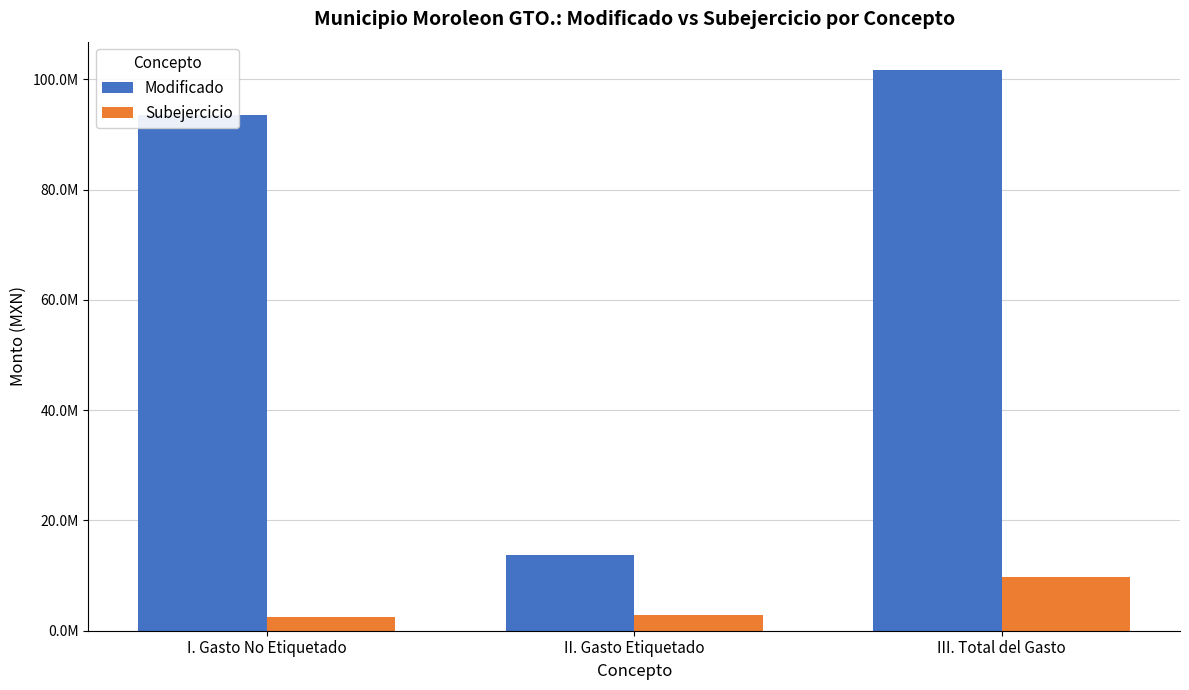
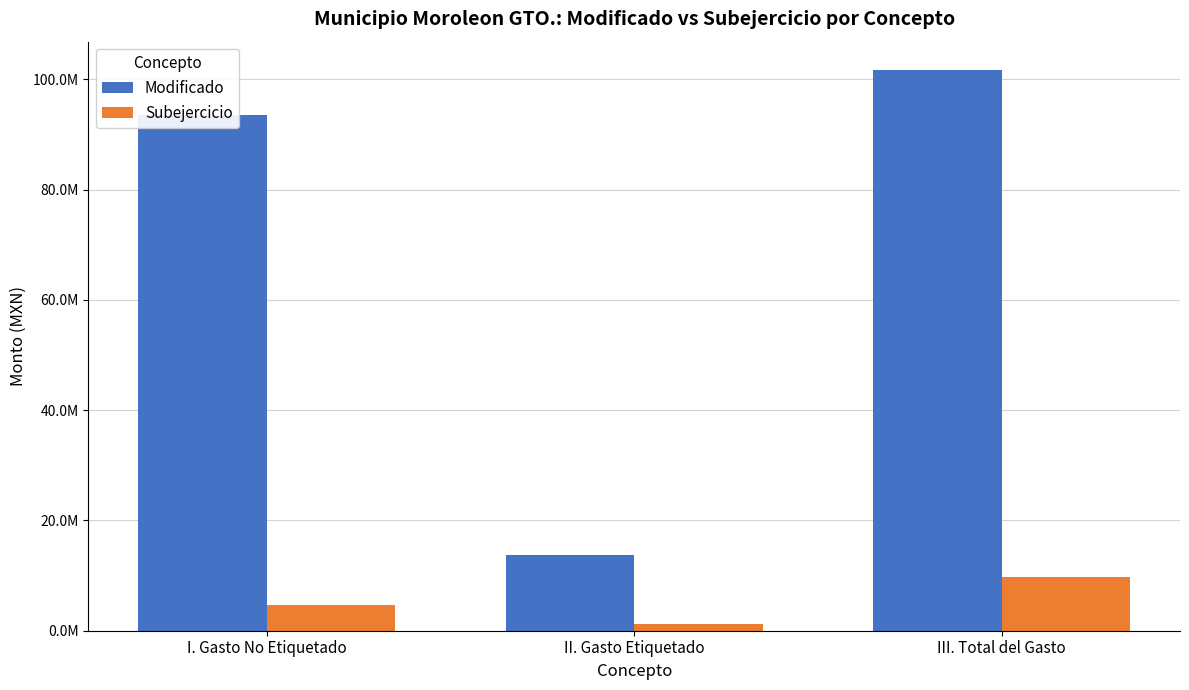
Subejercicio, I. Gasto No Etiquetado: 2000000 -> 5000000
Subejercicio, II. Gasto Etiquetado: 3000000 -> 1000000
